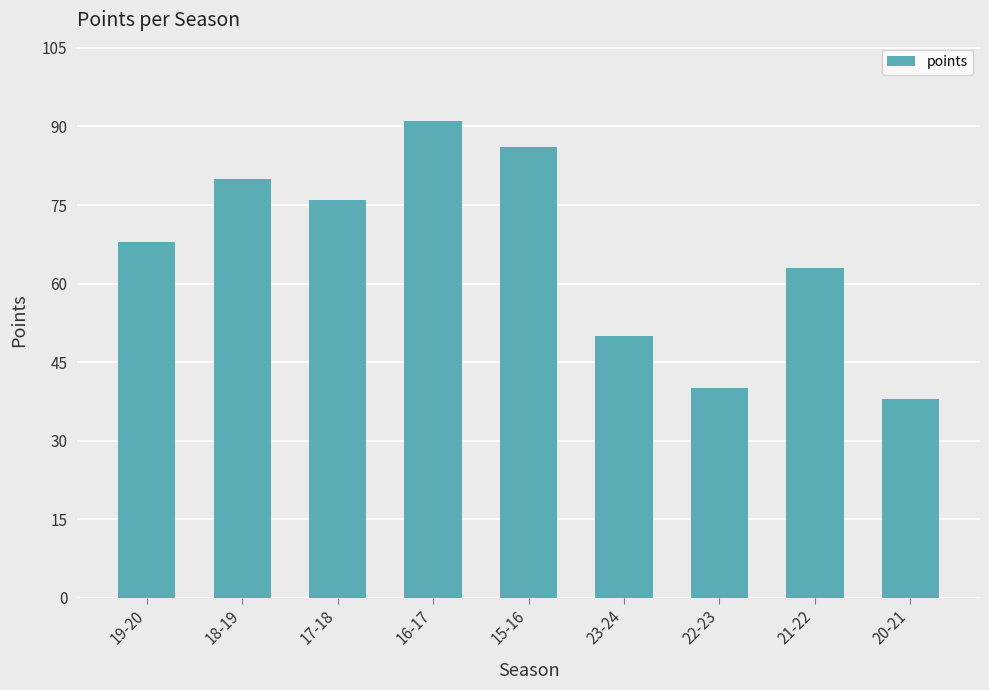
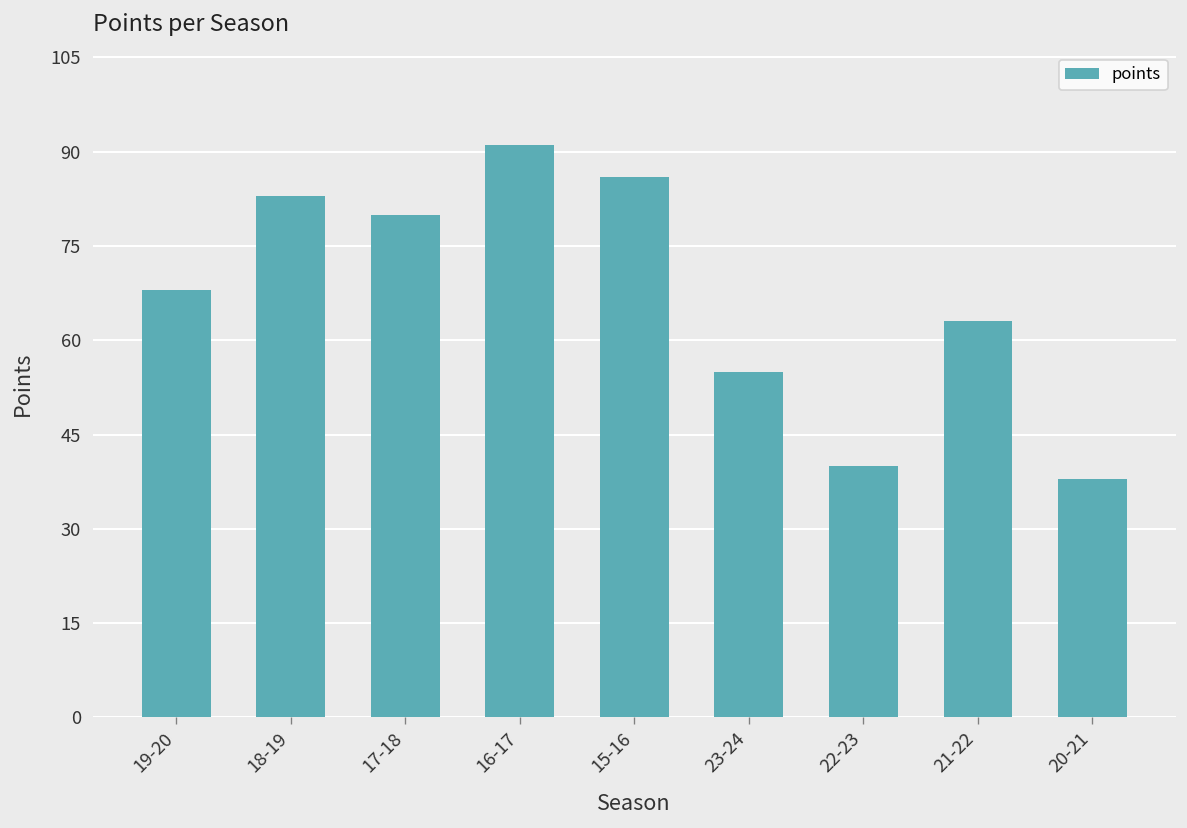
18-19: 80 -> 83
17-18: 76 -> 80
23-24: 50 -> 55
